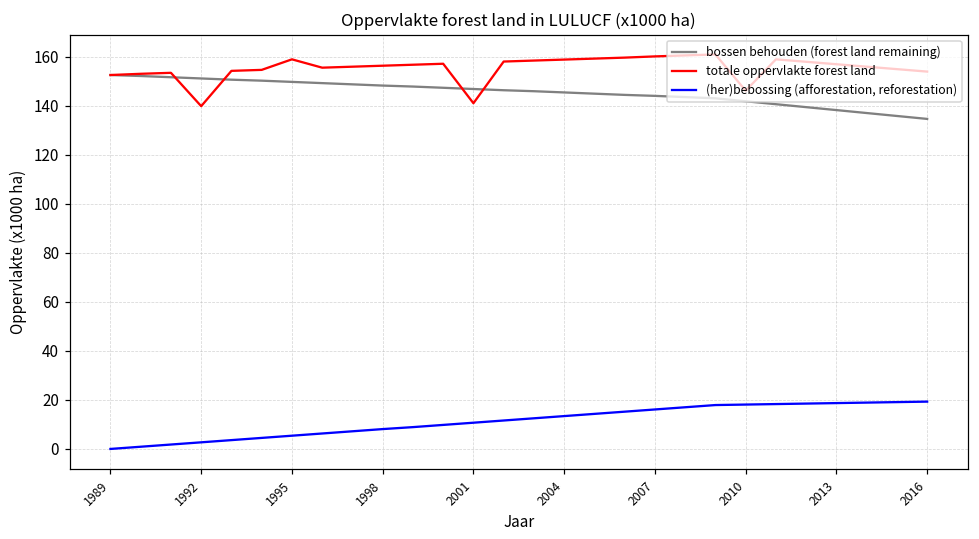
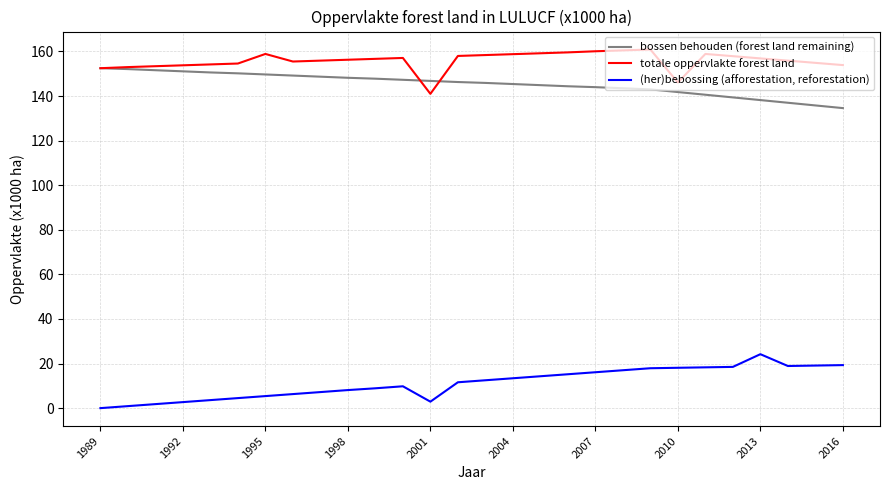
totale oppervlakte forest land, 1992: 140 -> 154
(her)bebossing (afforestation, reforestation), 2001: 11 -> 3
(her)bebossing (afforestation, reforestation), 2013: 19 -> 24
